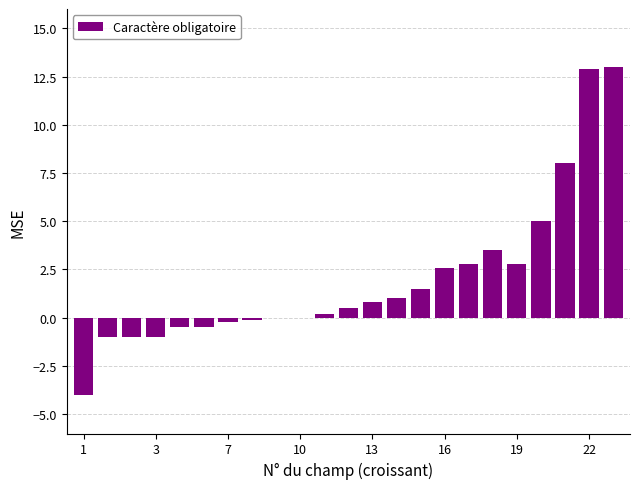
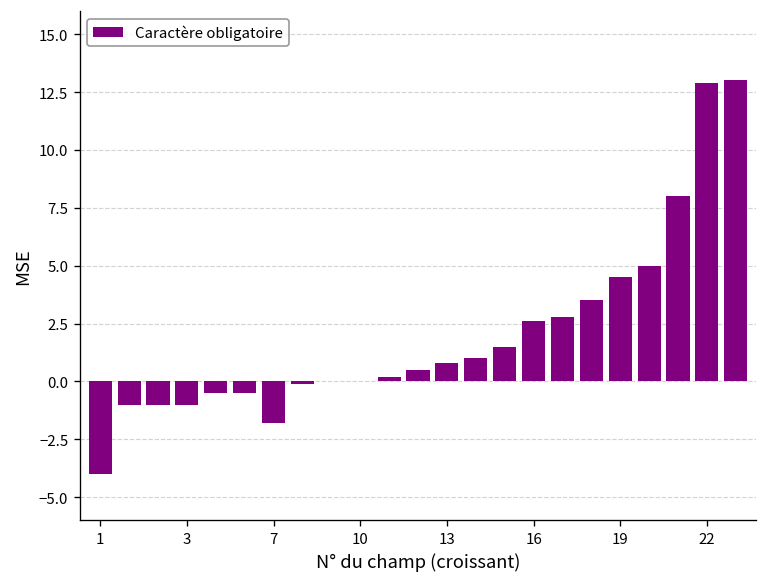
7: -0.2 -> -1.8
19: 2.8 -> 4.5
